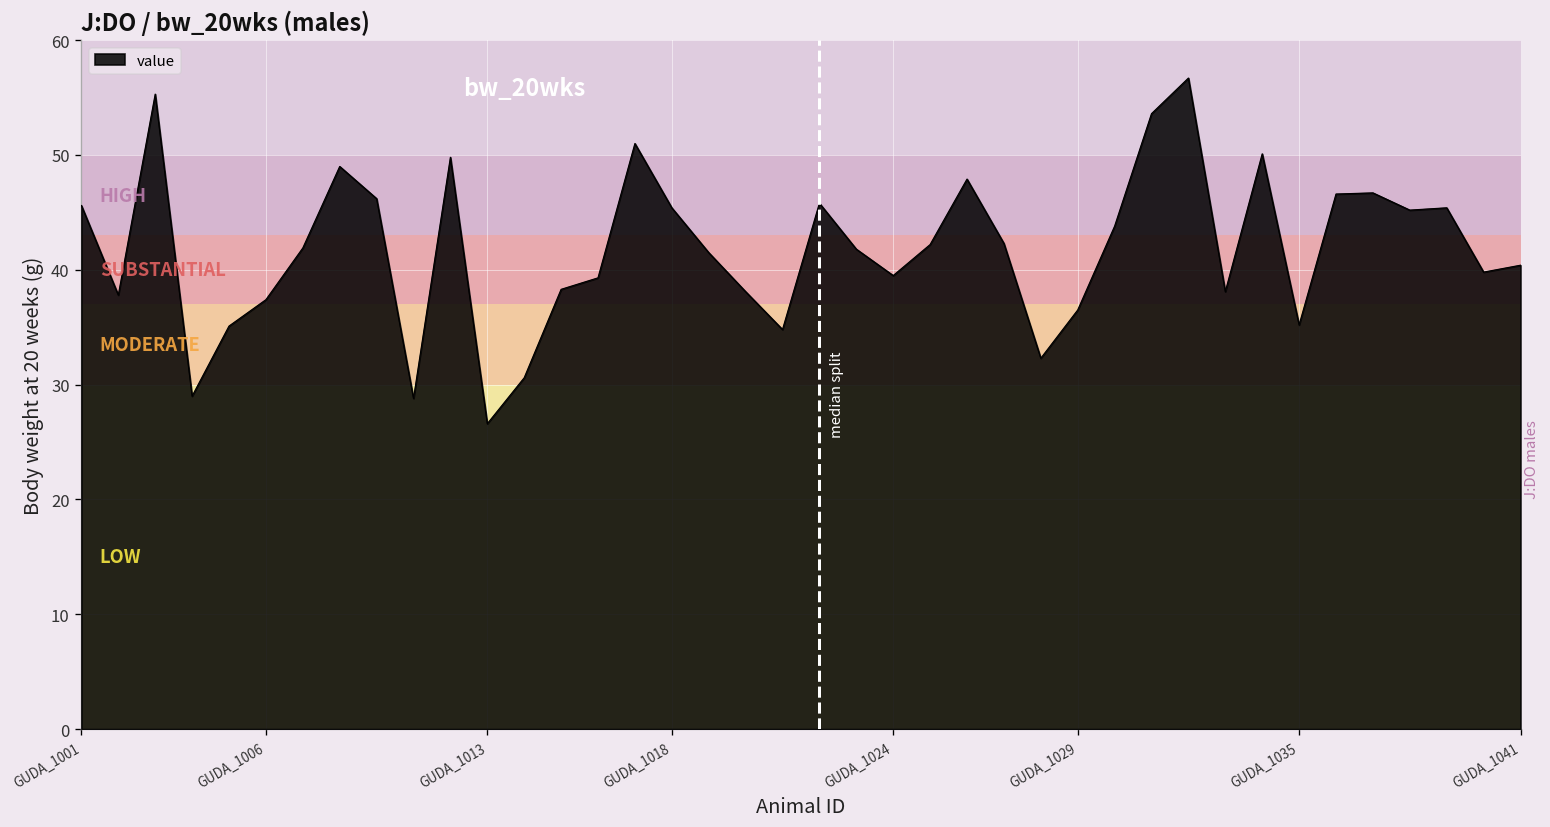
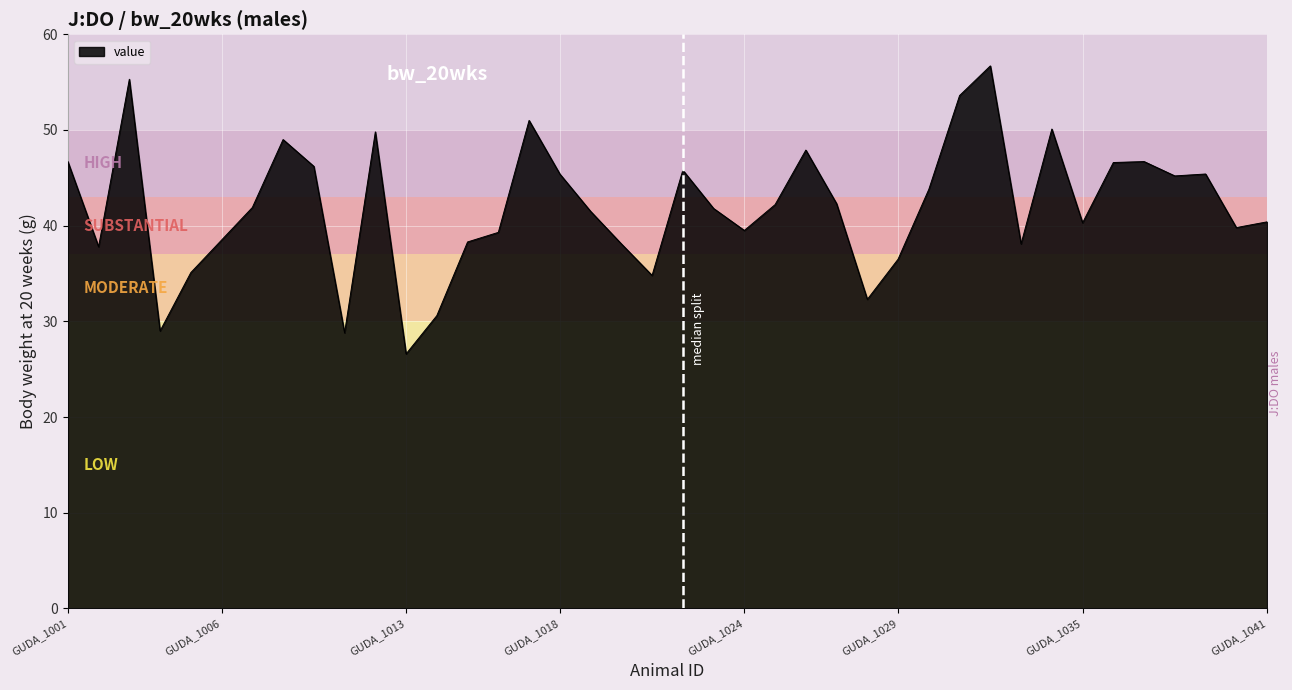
GUDA_1001: 46 -> 47
GUDA_1006: 37 -> 39
GUDA_1035: 35 -> 40
